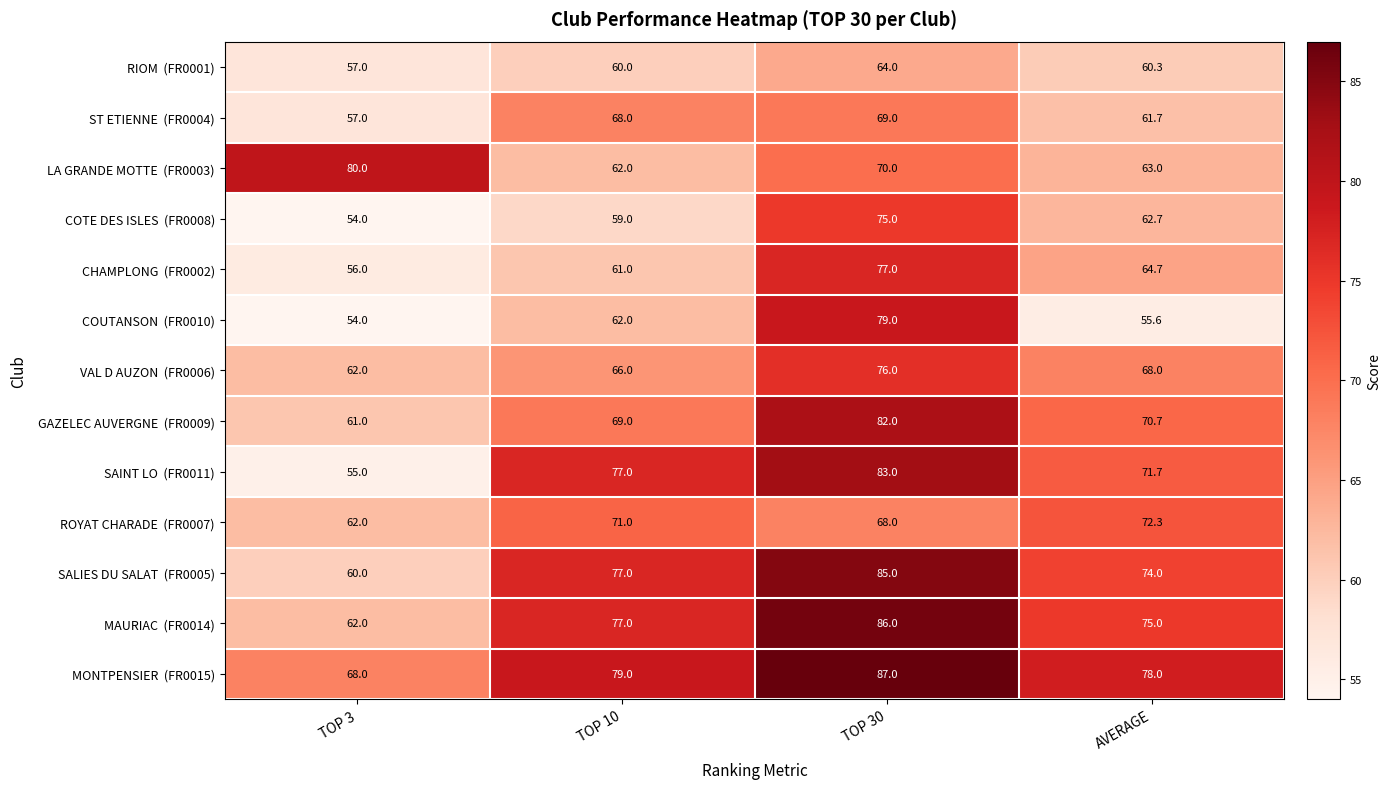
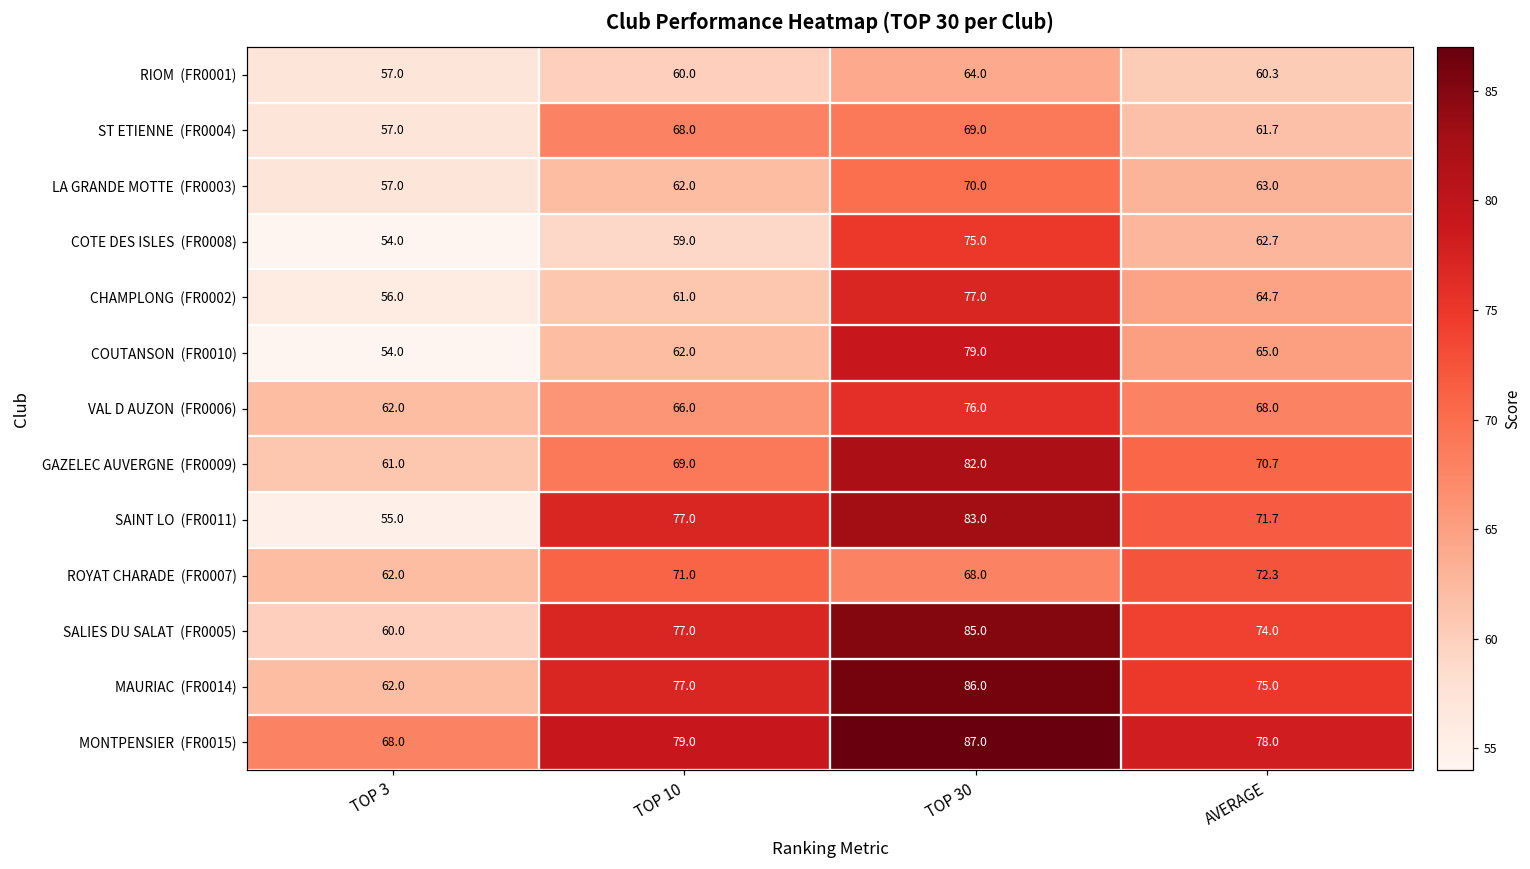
LA GRANDE MOTTE (FR0003), TOP 3: 80.0 -> 57.0
COUTANSON (FR0010), AVERAGE: 55.6 -> 65.0
